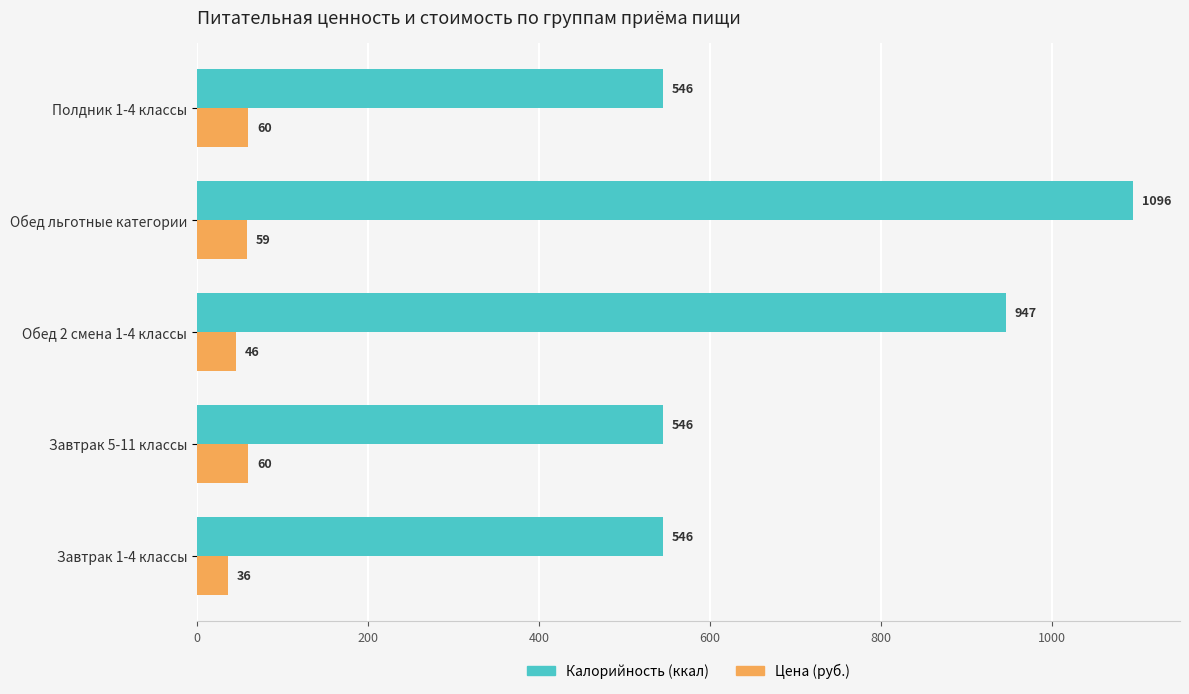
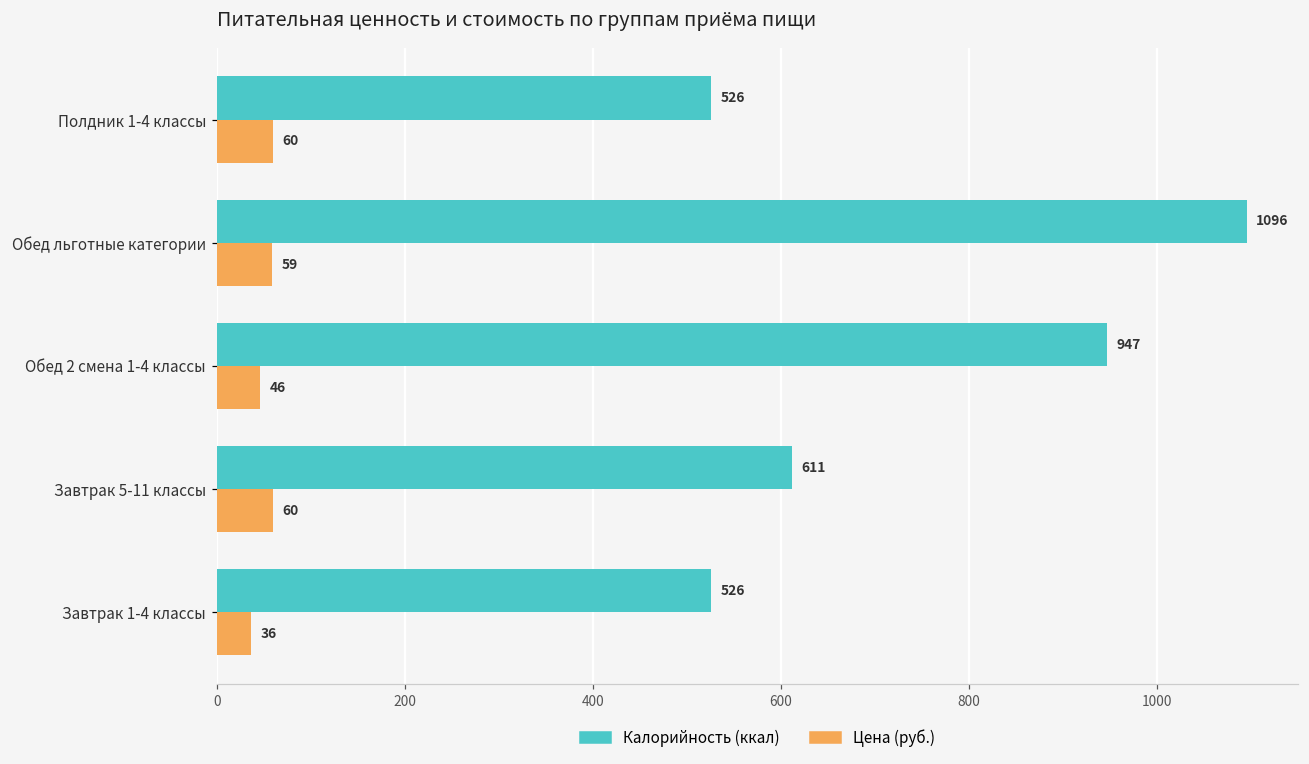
Калорийность (ккал), Полдник 1-4 классы: 546 -> 526
Калорийность (ккал), Завтрак 5-11 классы: 546 -> 611
Калорийность (ккал), Завтрак 1-4 классы: 546 -> 526
